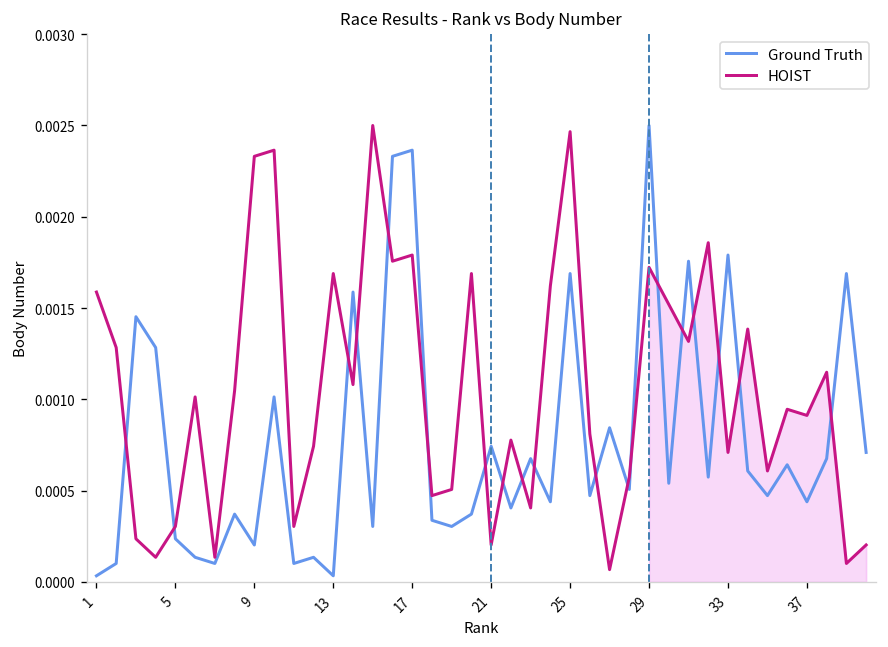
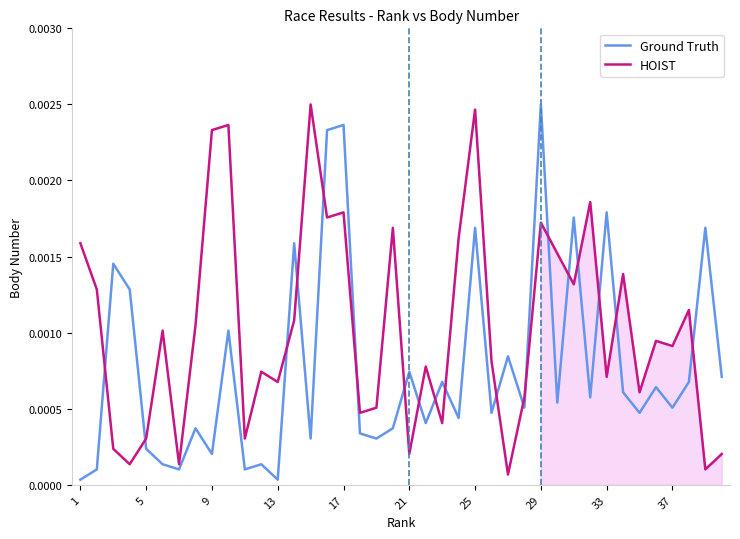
HOIST, 13: 0.00169 -> 0.00068
Ground Truth, 37: 0.00044 -> 0.00051
